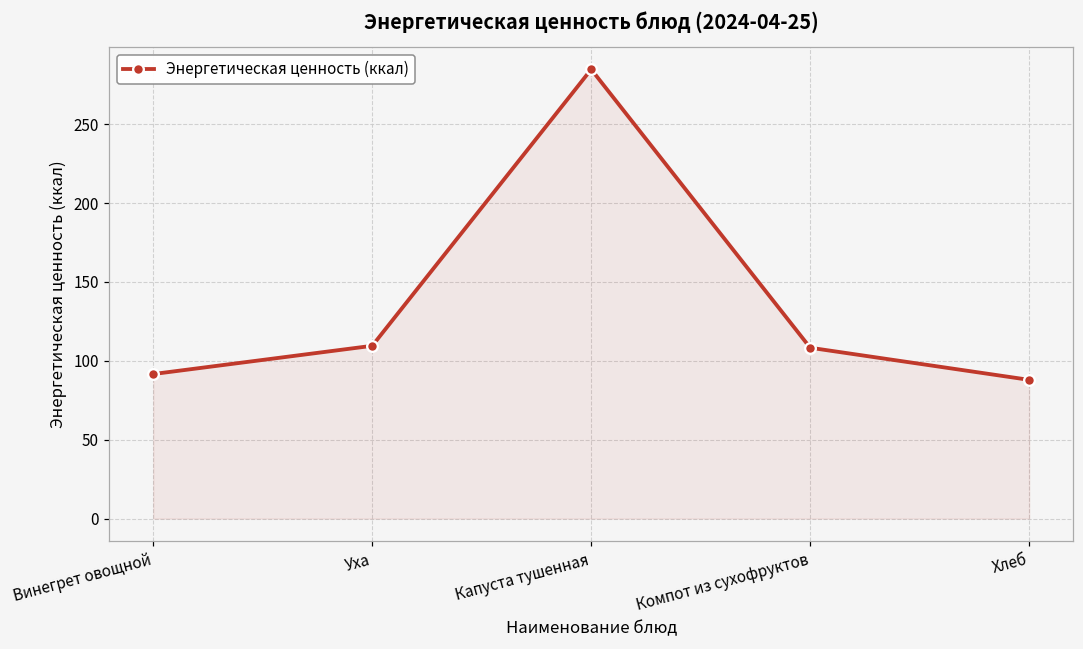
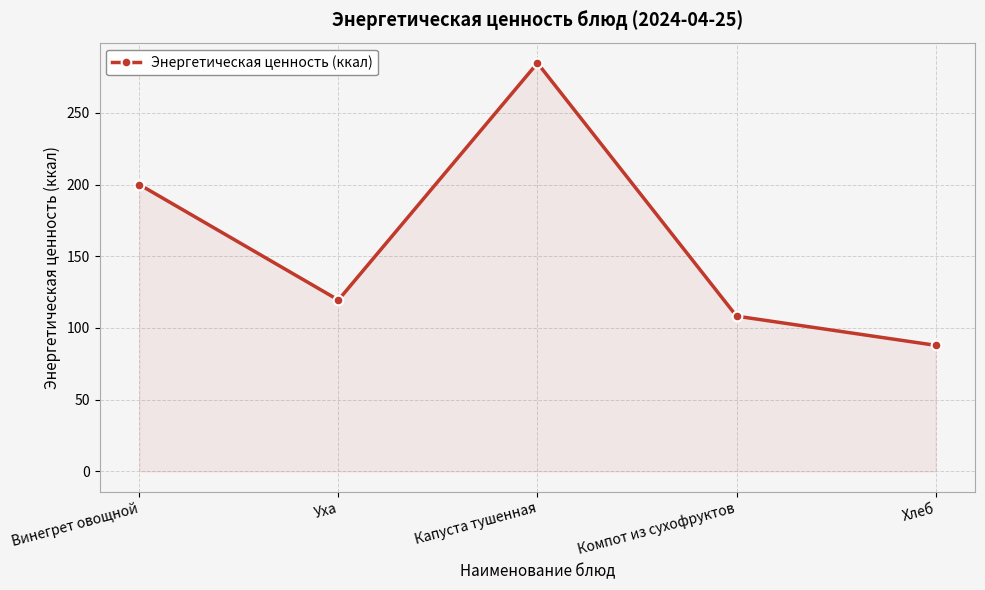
Винегрет овощной: 92 -> 200
Уха: 110 -> 120
